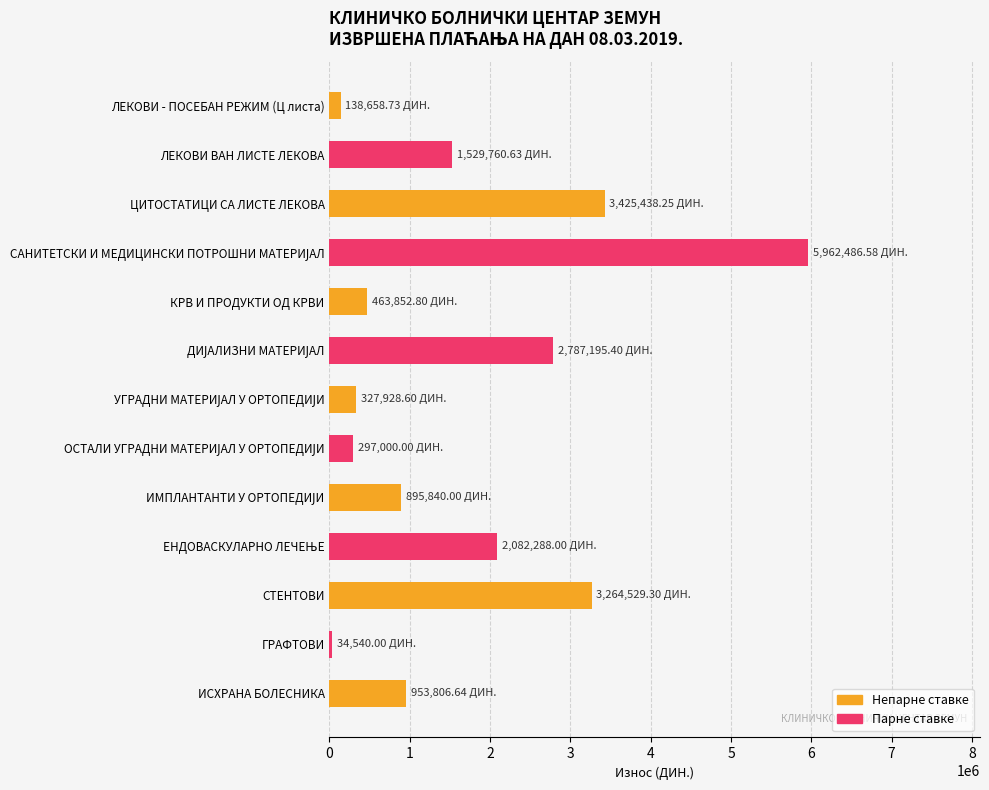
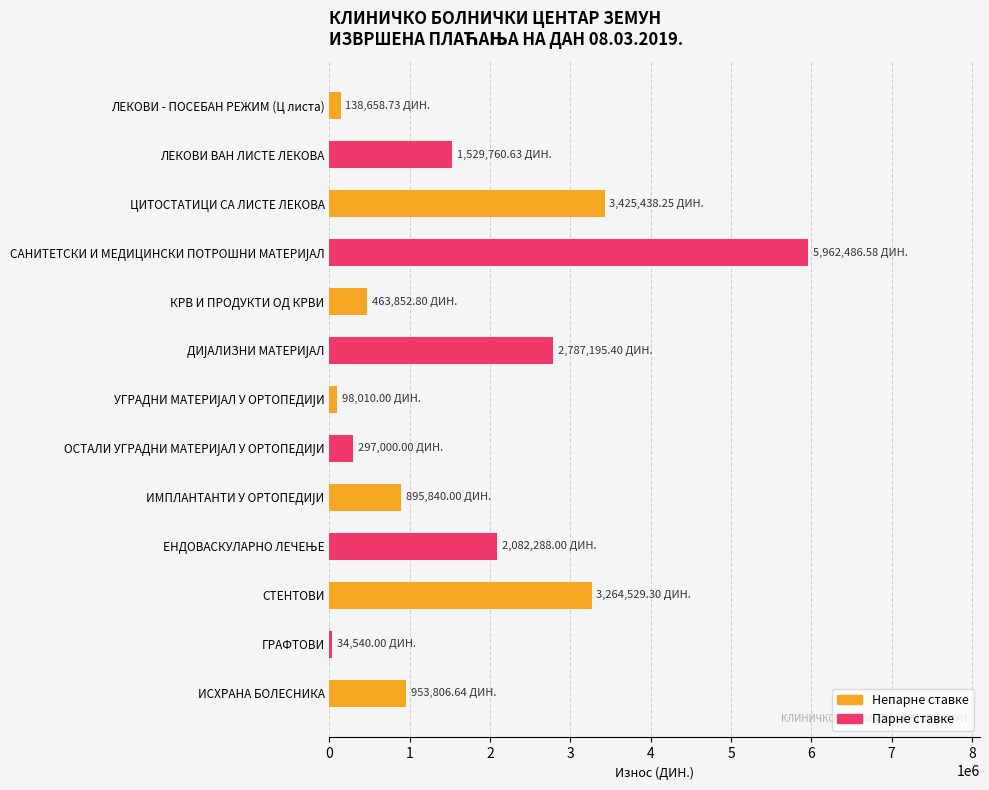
УГРАДНИ МАТЕРИЈАЛ У ОРТОПЕДИЈИ: 327,928.60 -> 98,010.00
